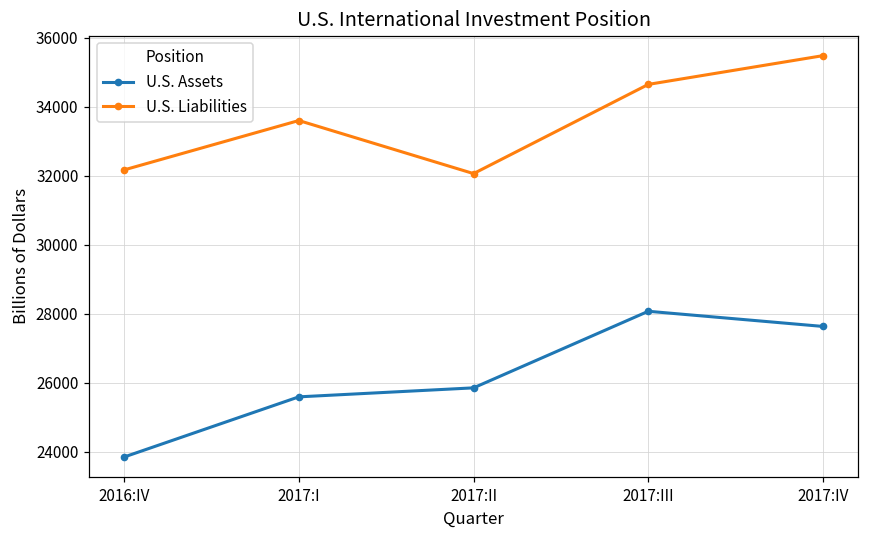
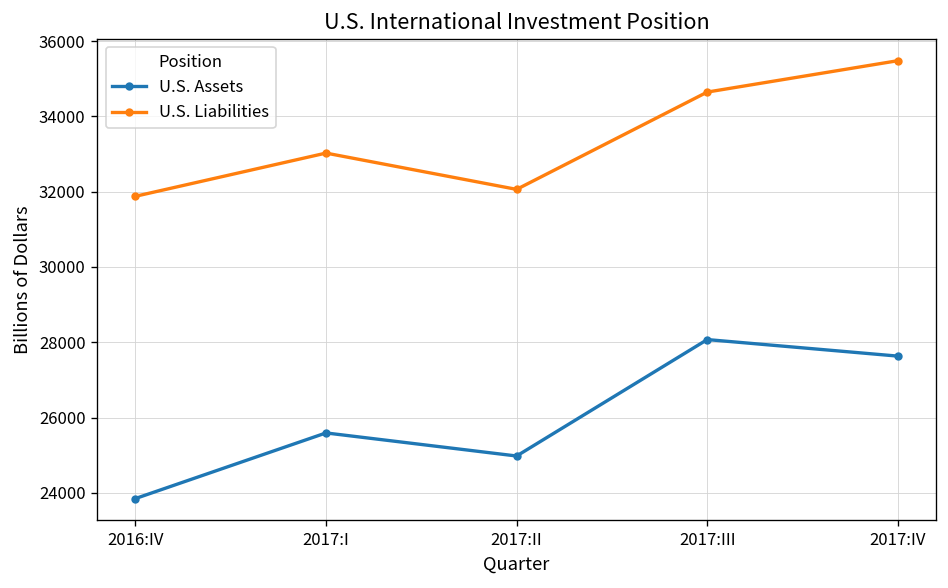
U.S. Liabilities, 2016:IV: 32200 -> 31900
U.S. Liabilities, 2017:I: 33600 -> 33000
U.S. Assets, 2017:II: 25900 -> 25000
